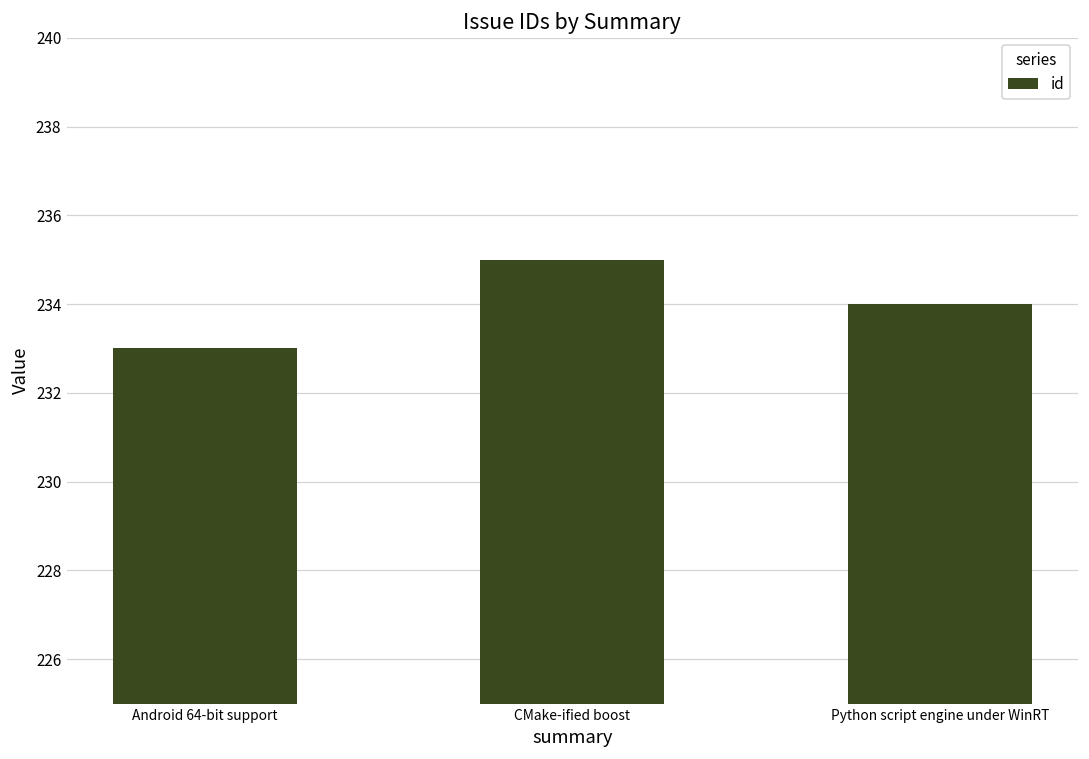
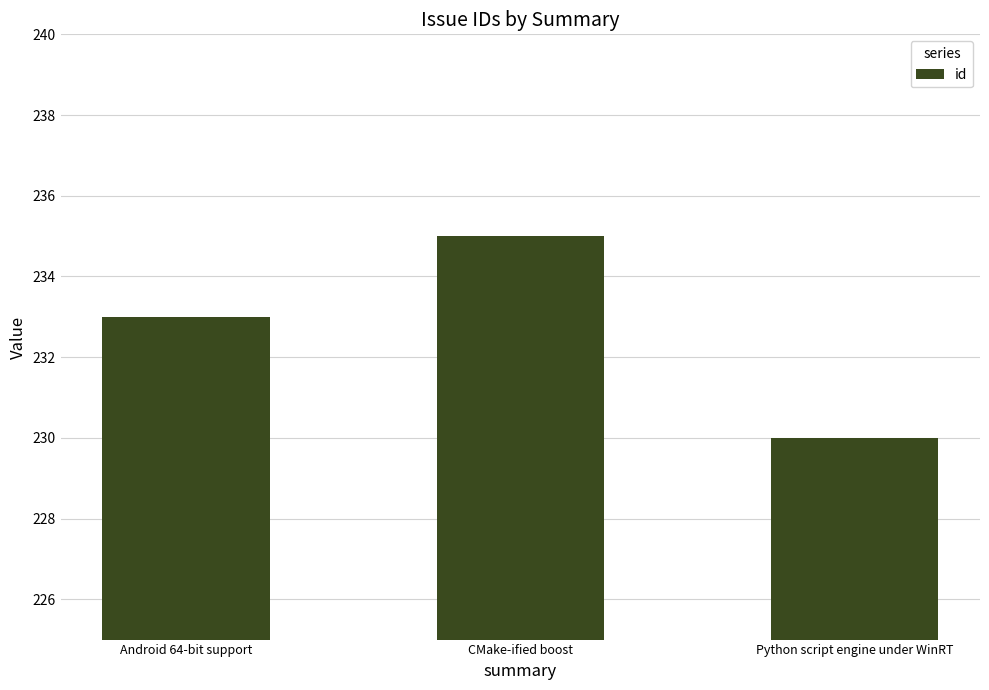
Python script engine under WinRT: 234 -> 230
